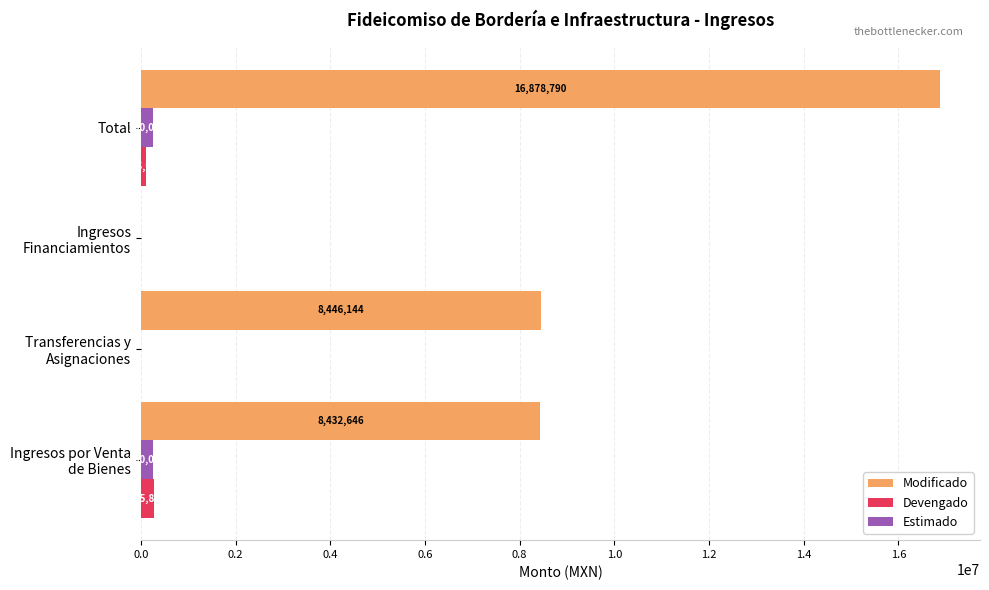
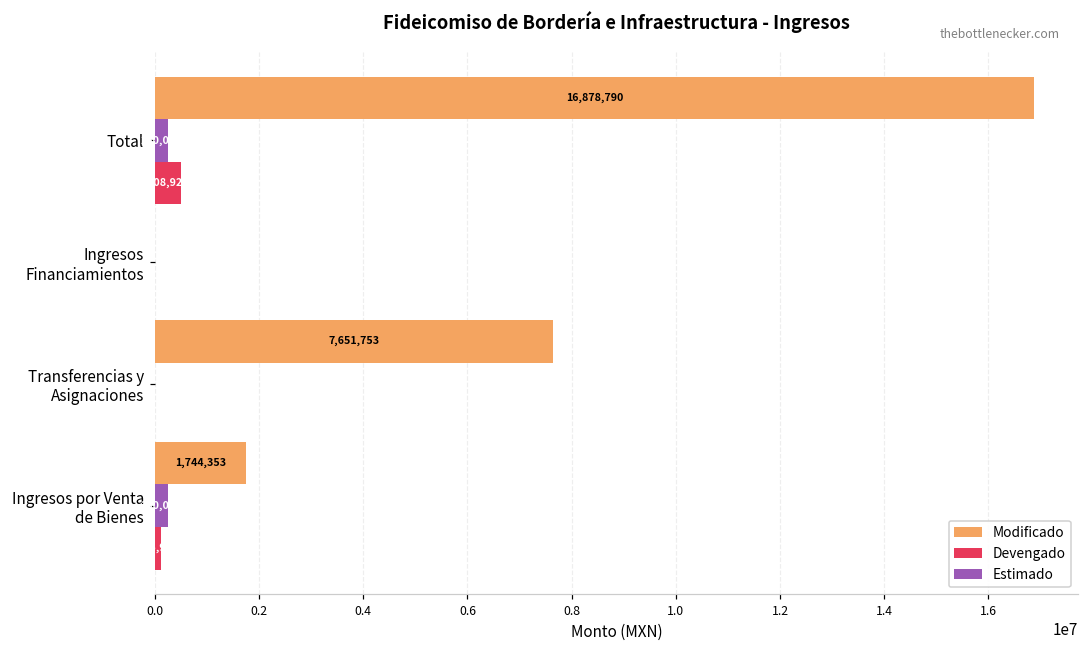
Devengado, Total: 100000 -> 500000
Modificado, Transferencias y Asignaciones: 8,446,144 -> 7,651,753
Modificado, Ingresos por Venta de Bienes: 8,432,646 -> 1,744,353
Devengado, Ingresos por Venta de Bienes: 300000 -> 100000
